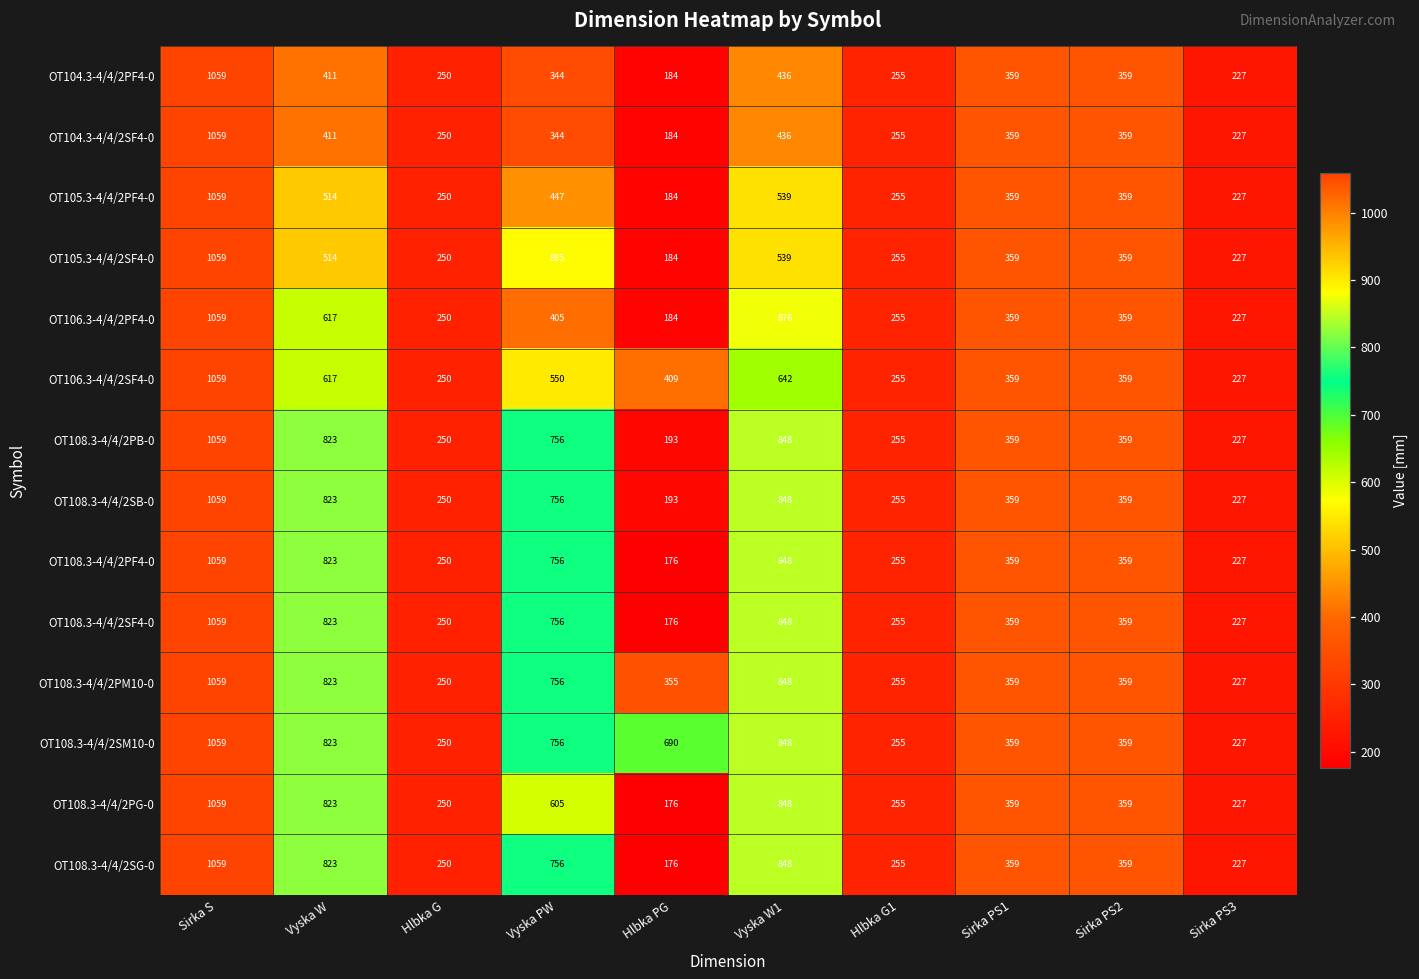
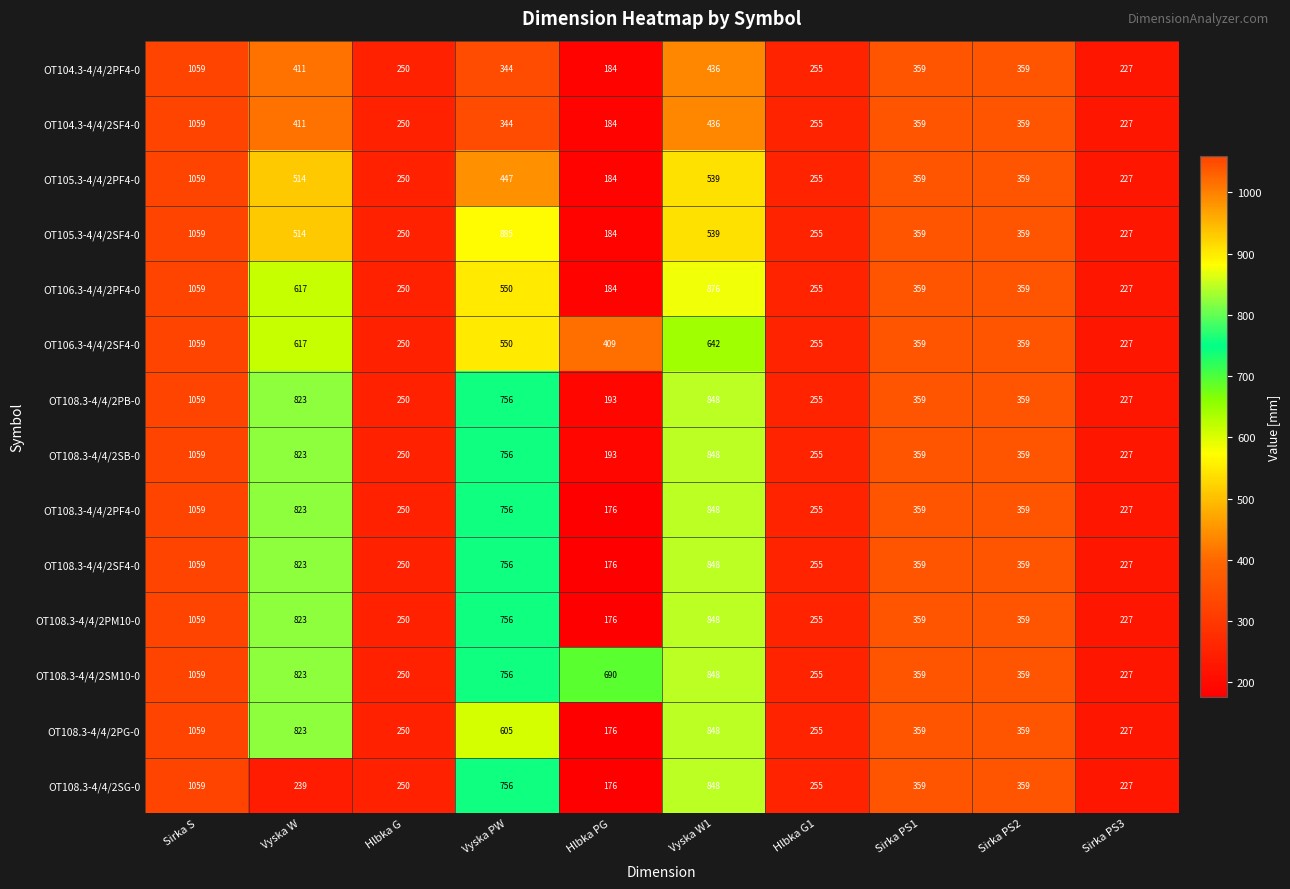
OT106.3-4/4/2PF4-0, Vyska PW: 405 -> 550
OT108.3-4/4/2PM10-0, Hlbka PG: 355 -> 176
OT108.3-4/4/2SG-0, Vyska W: 823 -> 239
